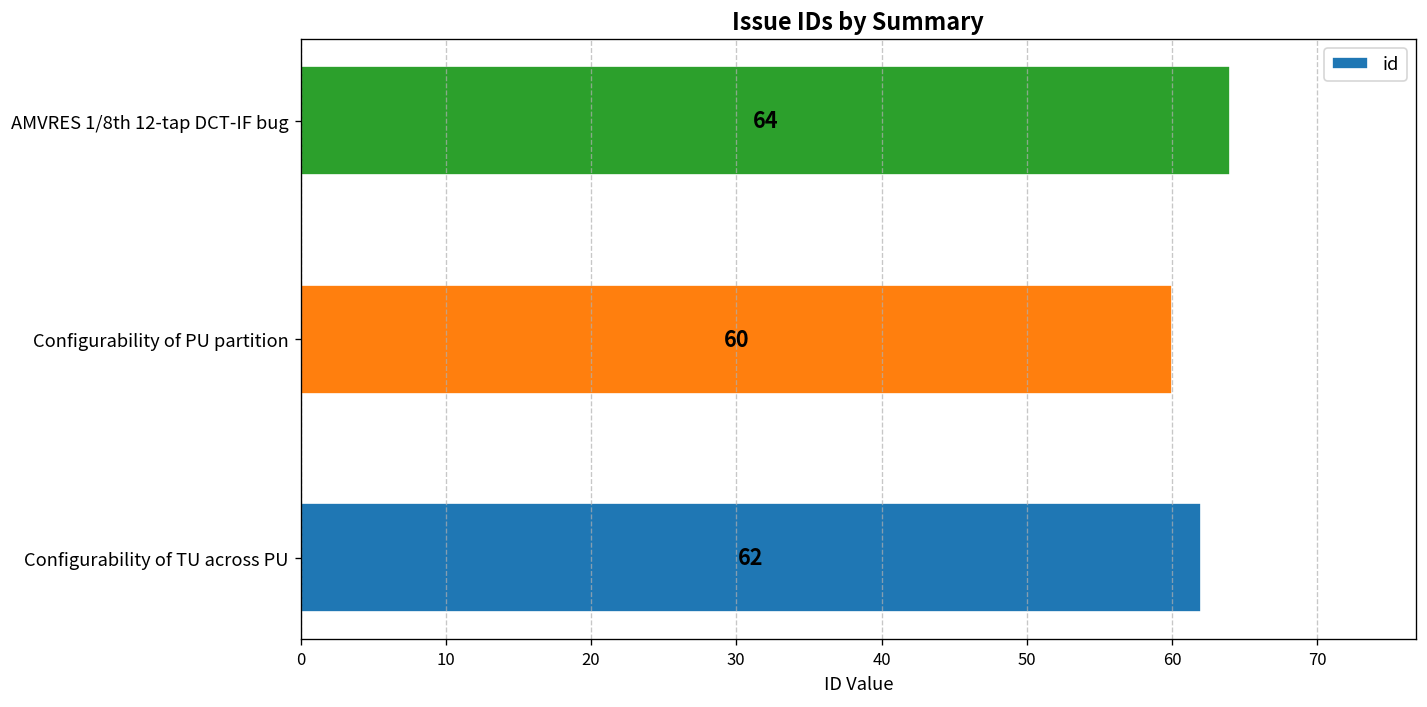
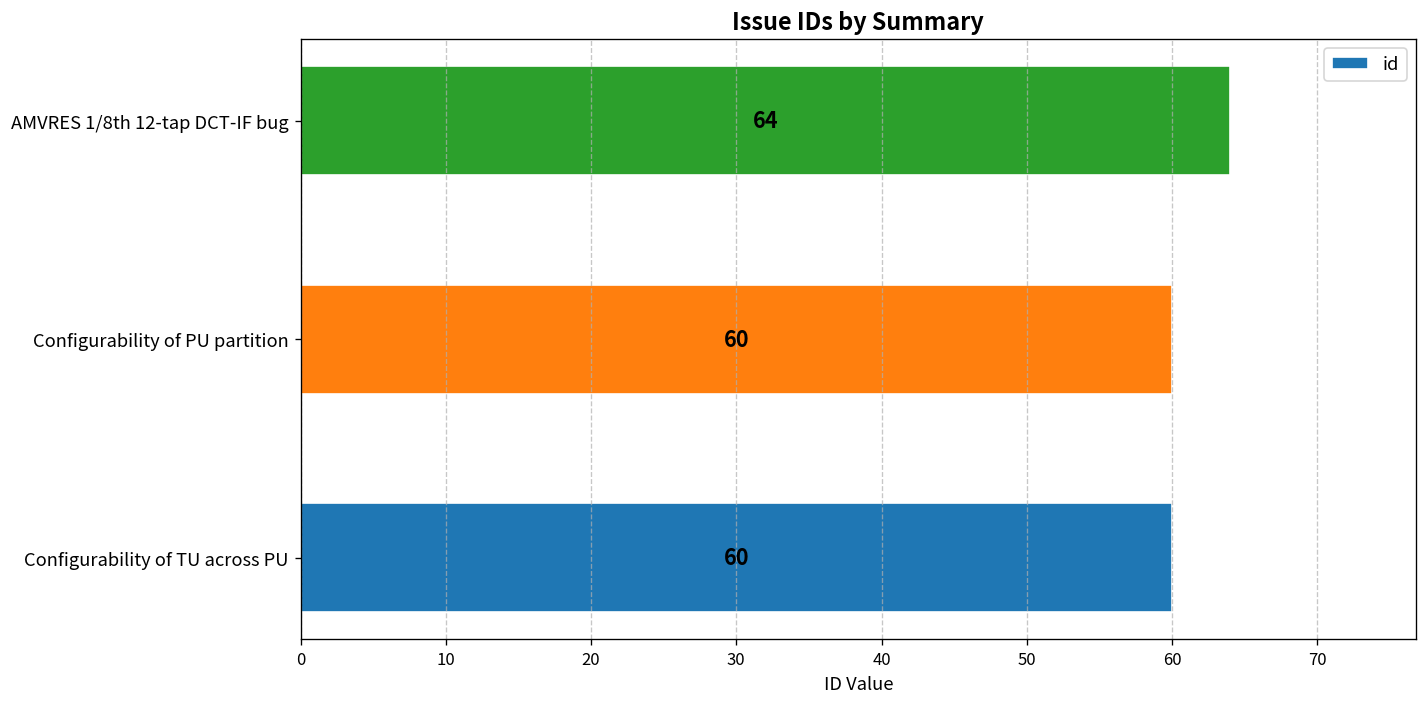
Configurability of TU across PU: 62 -> 60
